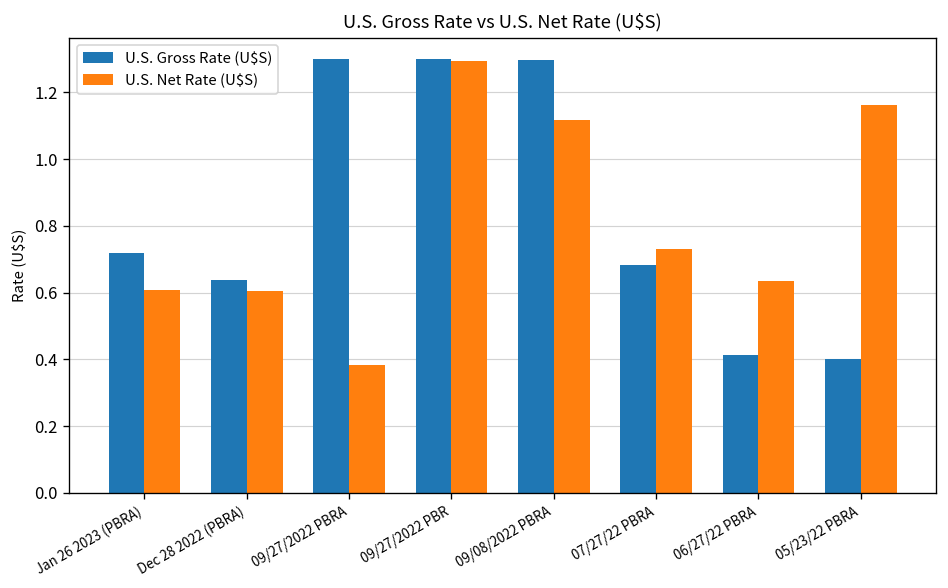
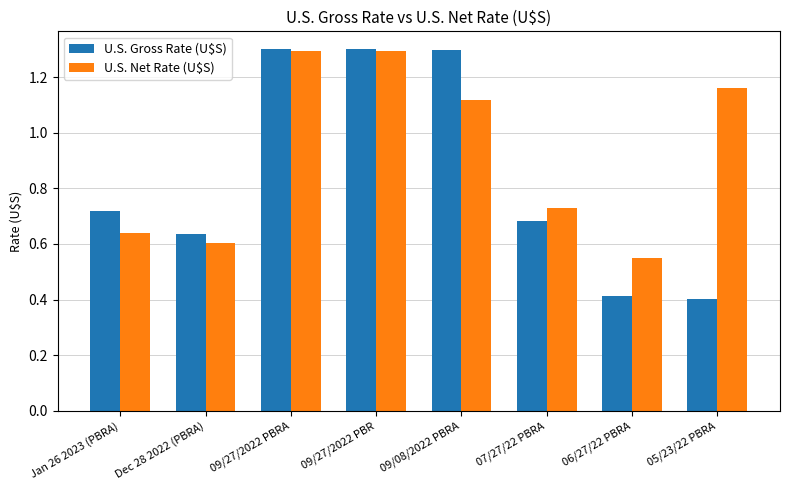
U.S. Net Rate (U$S), Jan 26 2023 (PBRA): 0.61 -> 0.64
U.S. Net Rate (U$S), 09/27/2022 PBRA: 0.38 -> 1.29
U.S. Net Rate (U$S), 06/27/22 PBRA: 0.63 -> 0.55
